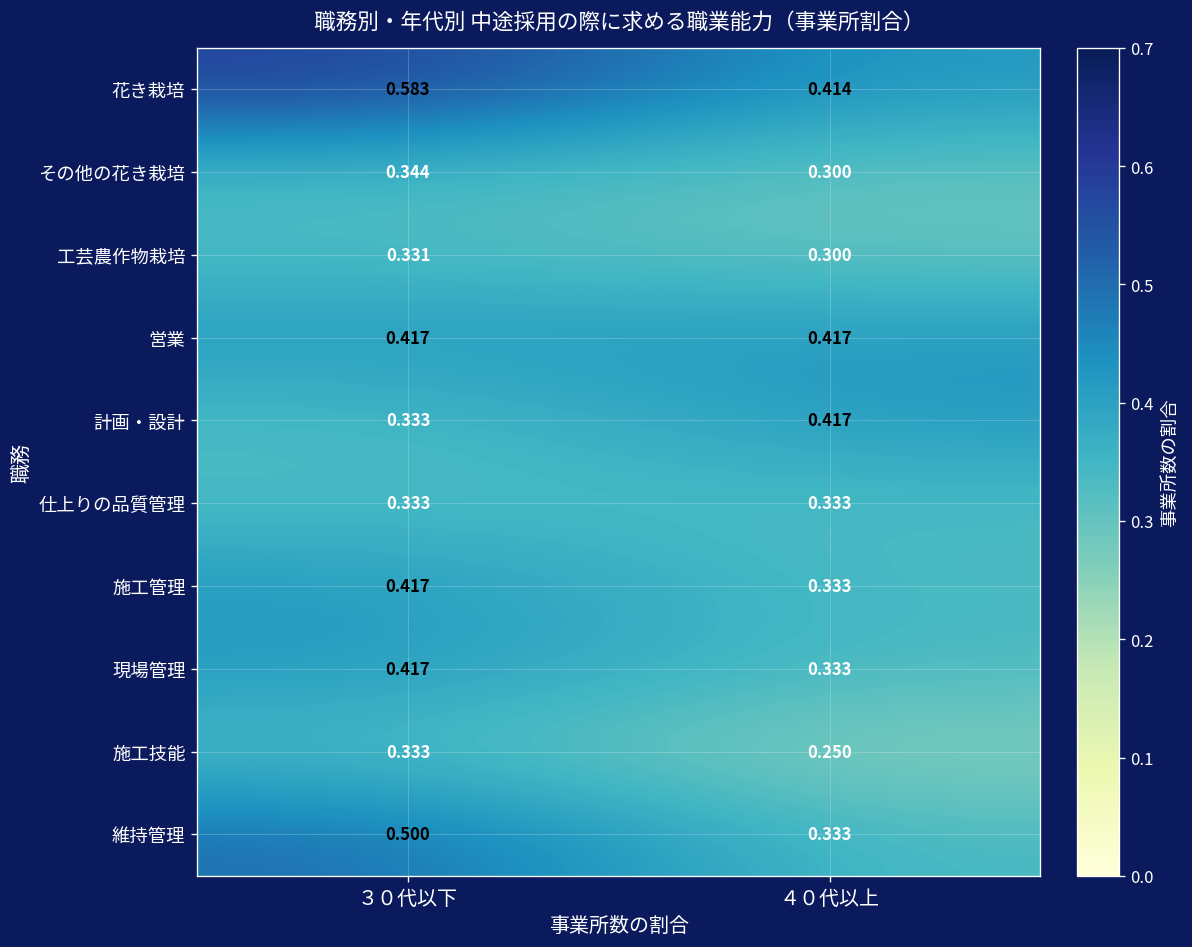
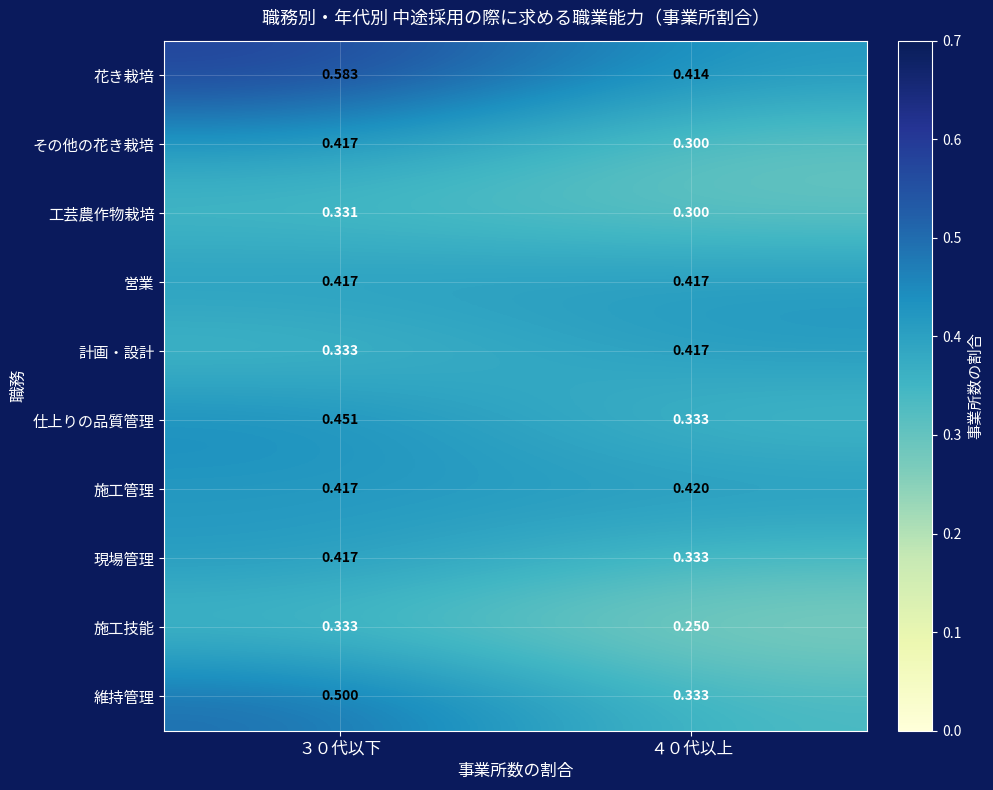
その他の花き栽培, ３０代以下: 0.344 -> 0.417
仕上りの品質管理, ３０代以下: 0.333 -> 0.451
施工管理, ４０代以上: 0.333 -> 0.420
